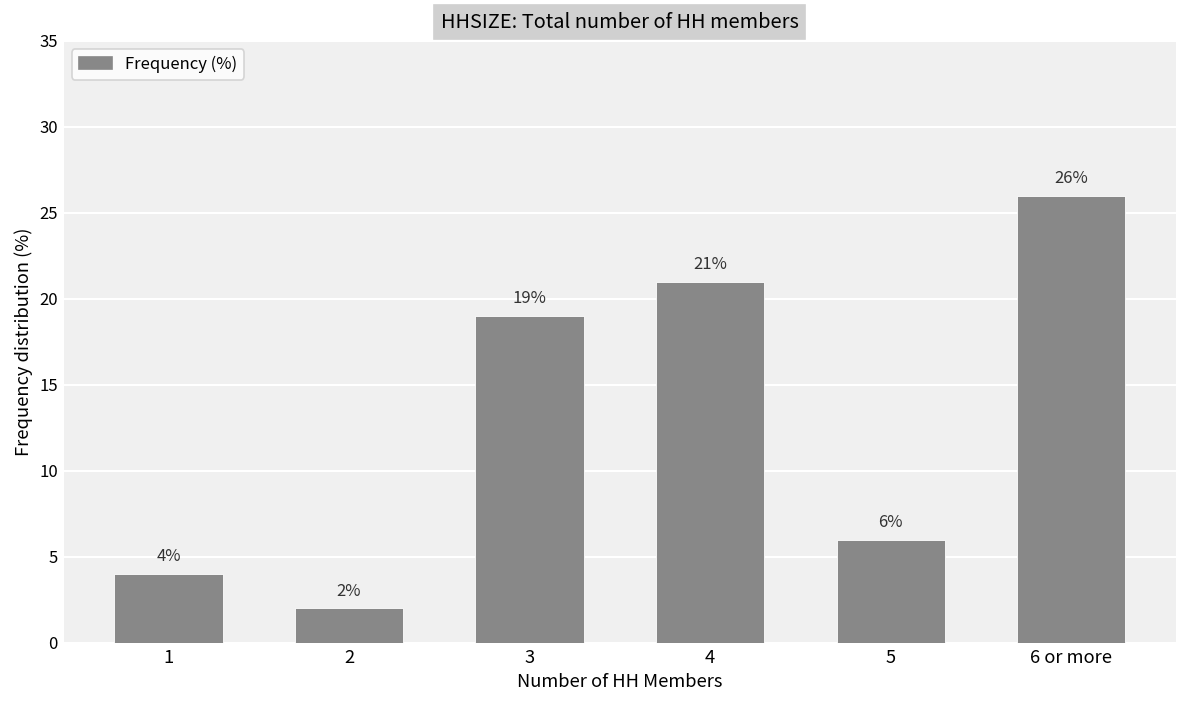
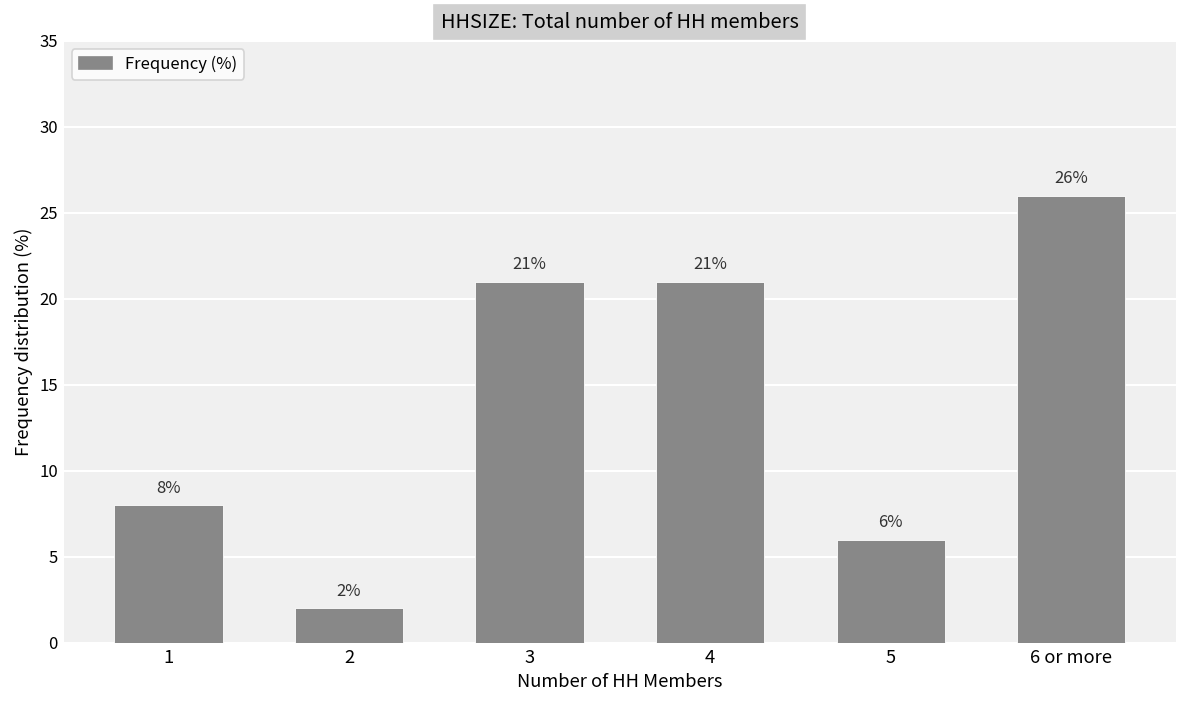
1: 4% -> 8%
3: 19% -> 21%
